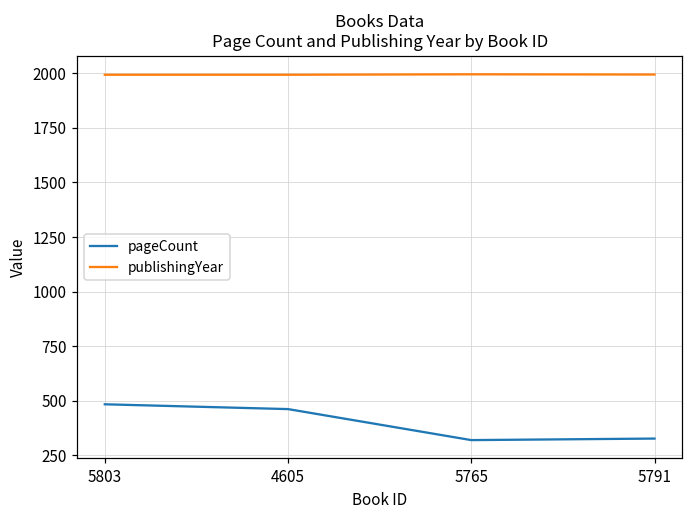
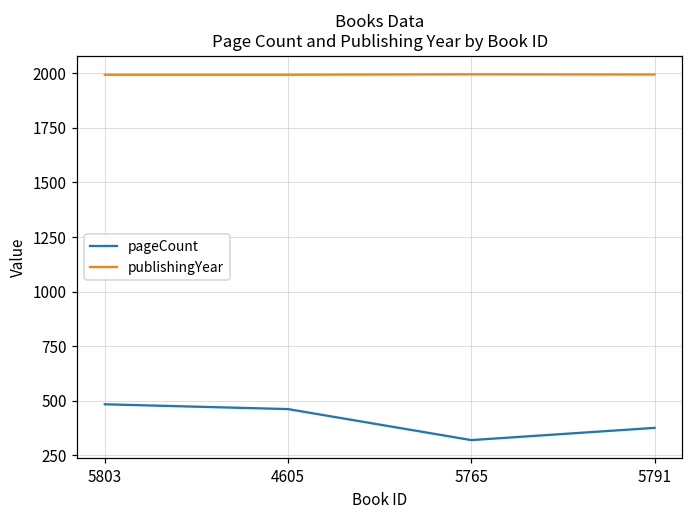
pageCount, 5791: 330 -> 380
